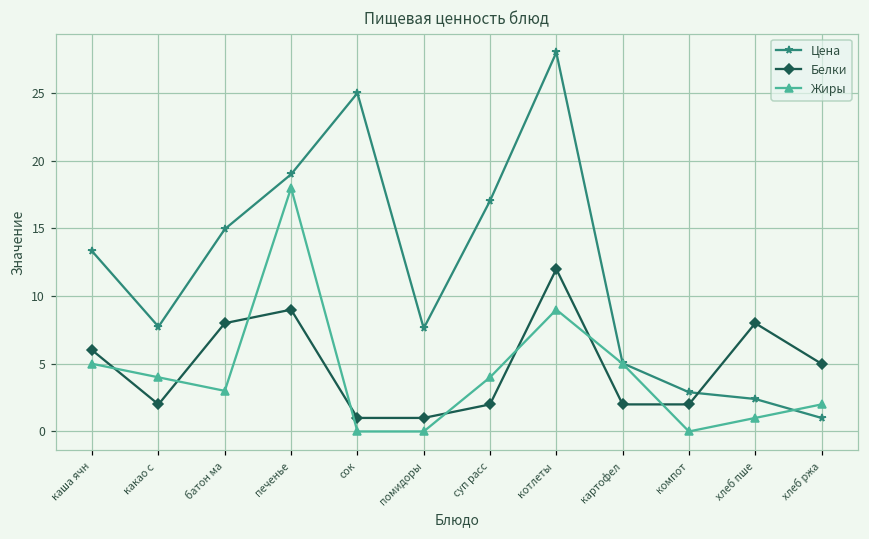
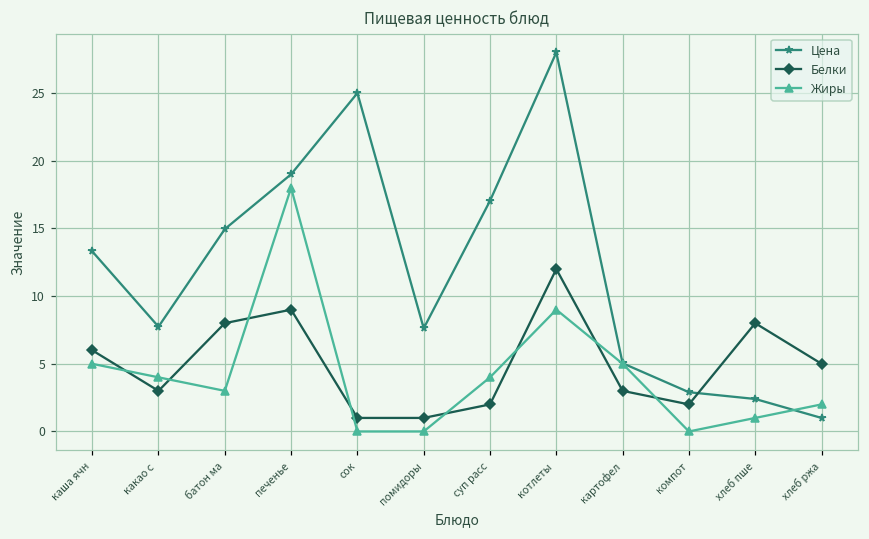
Белки, какао с: 2 -> 3
Белки, картофел: 2 -> 3
